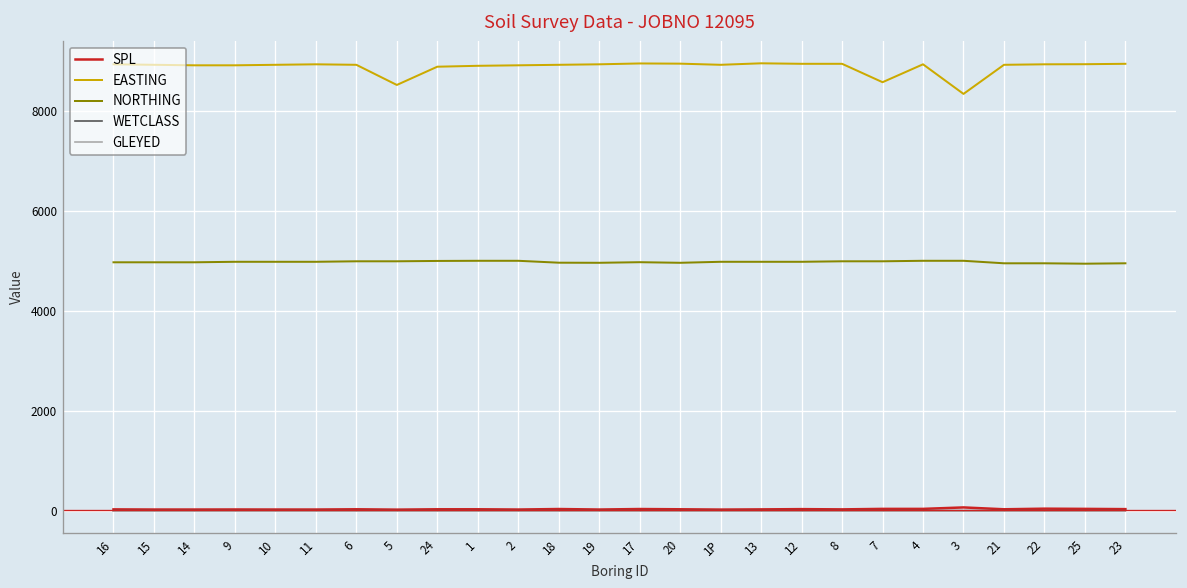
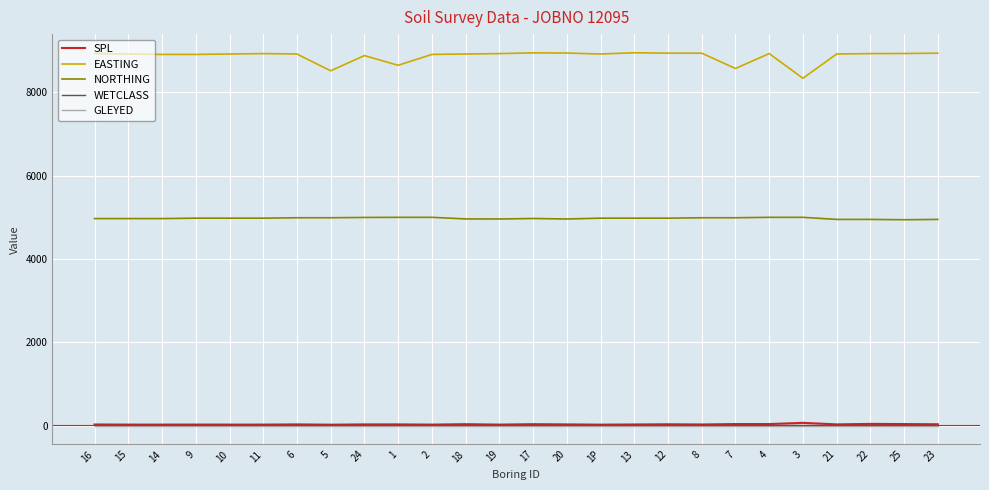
EASTING, 1: 8900 -> 8600
